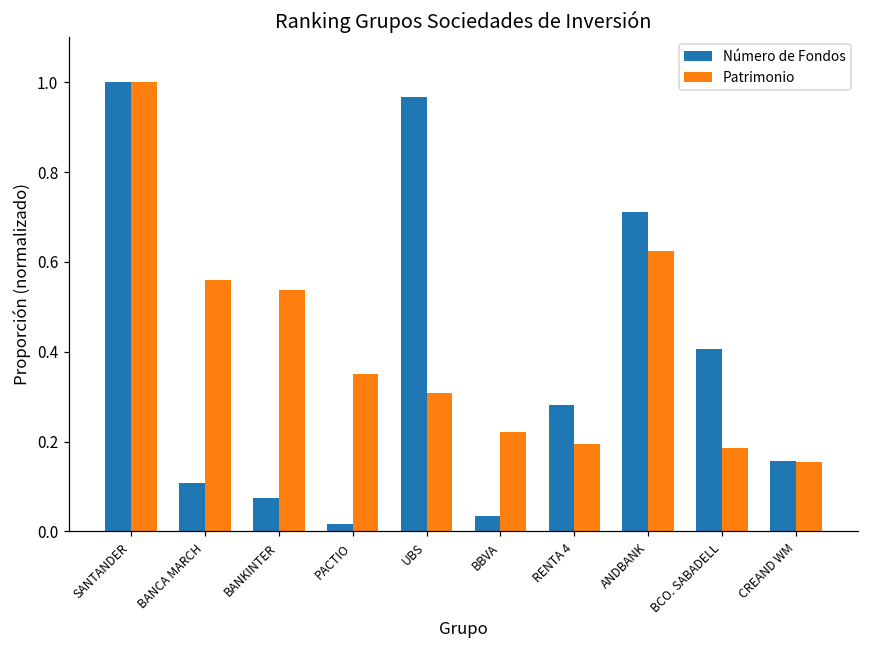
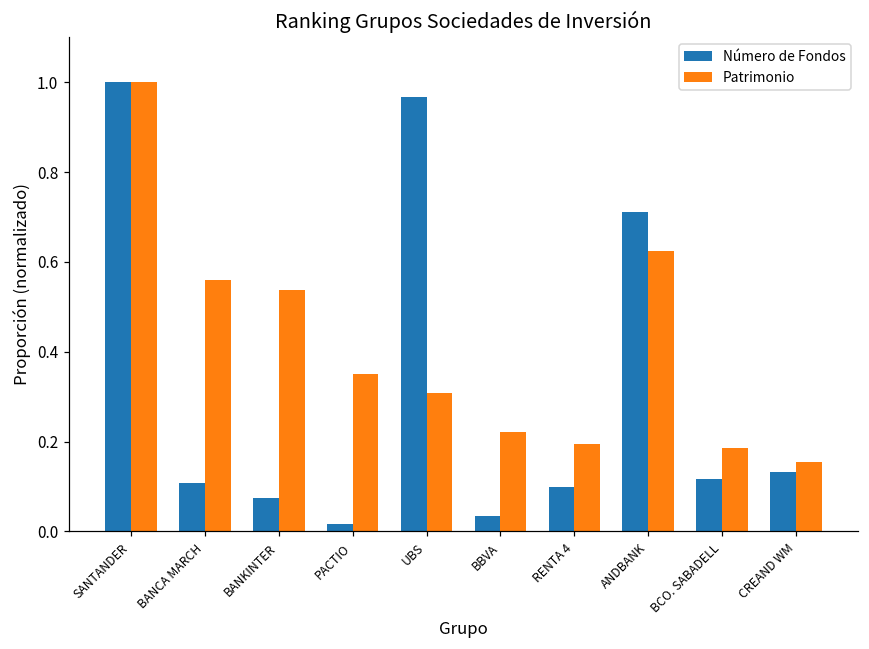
Número de Fondos, RENTA 4: 0.28 -> 0.10
Número de Fondos, BCO. SABADELL: 0.40 -> 0.12
Número de Fondos, CREAND WM: 0.16 -> 0.13
